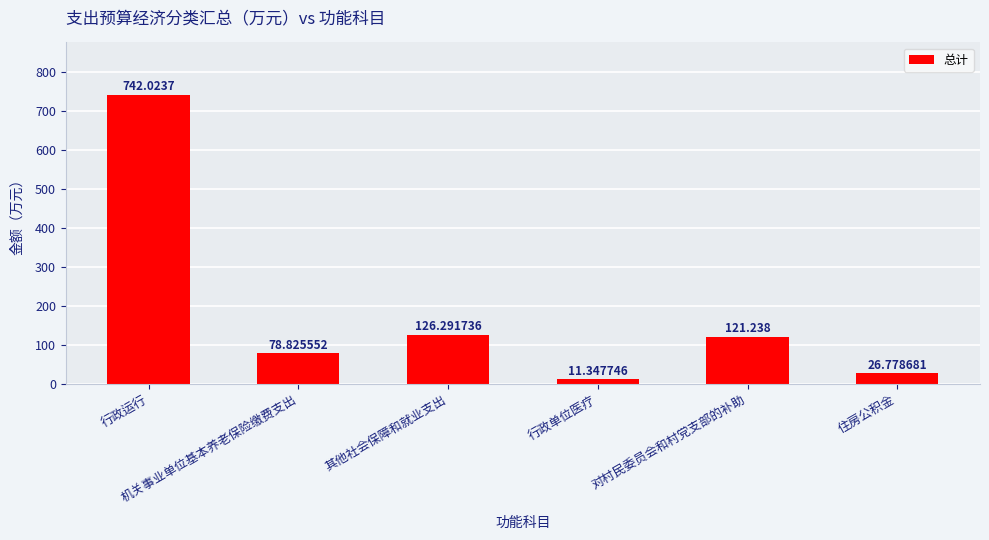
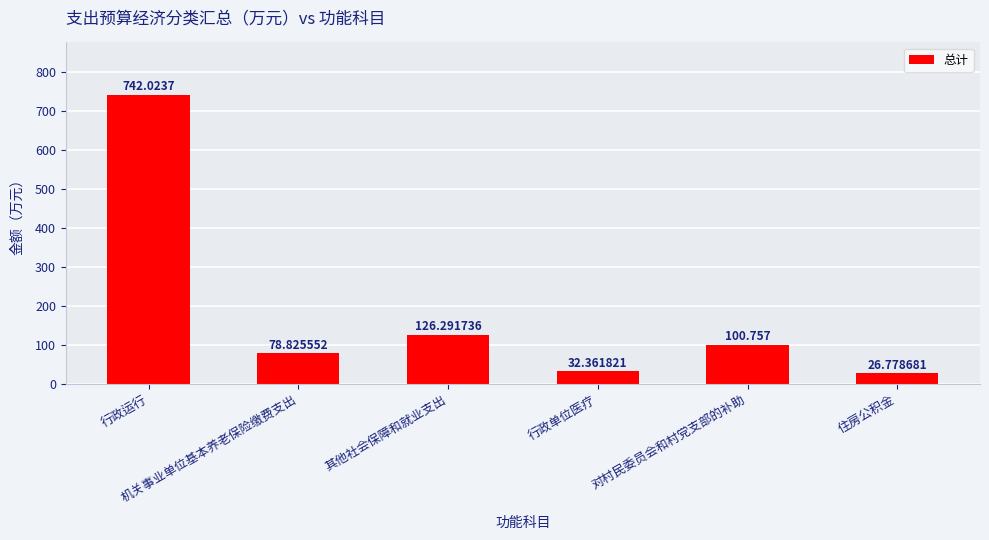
行政单位医疗: 11.347746 -> 32.361821
对村民委员会和村党支部的补助: 121.238 -> 100.757
